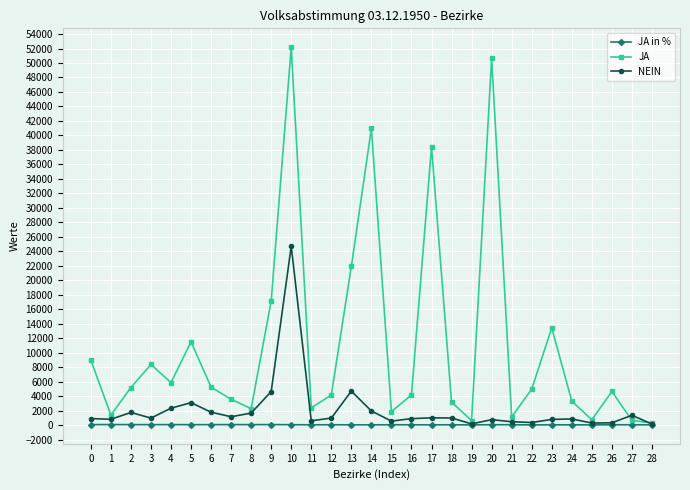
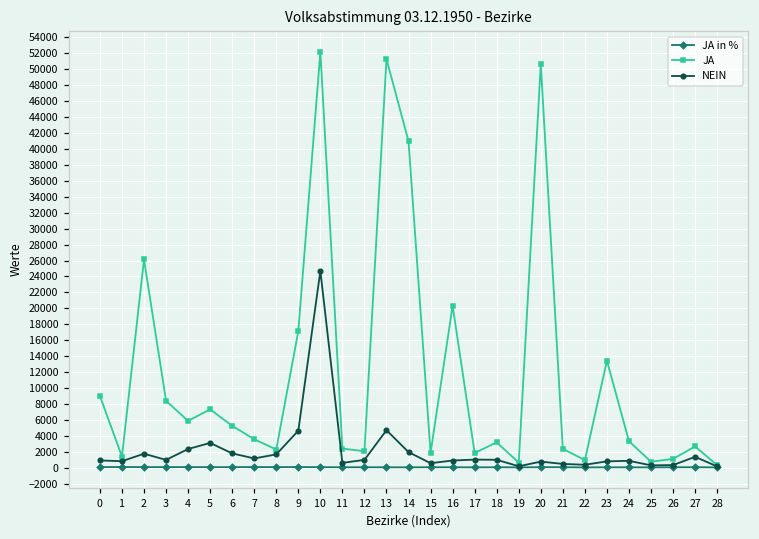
JA, 2: 5000 -> 26000
JA, 5: 12000 -> 7000
JA, 12: 4000 -> 2000
JA, 13: 22000 -> 51000
JA, 16: 4000 -> 20000
JA, 17: 38000 -> 2000
JA, 21: 1000 -> 2000
JA, 22: 5000 -> 1000
JA, 26: 5000 -> 1000
JA, 27: 1000 -> 3000
